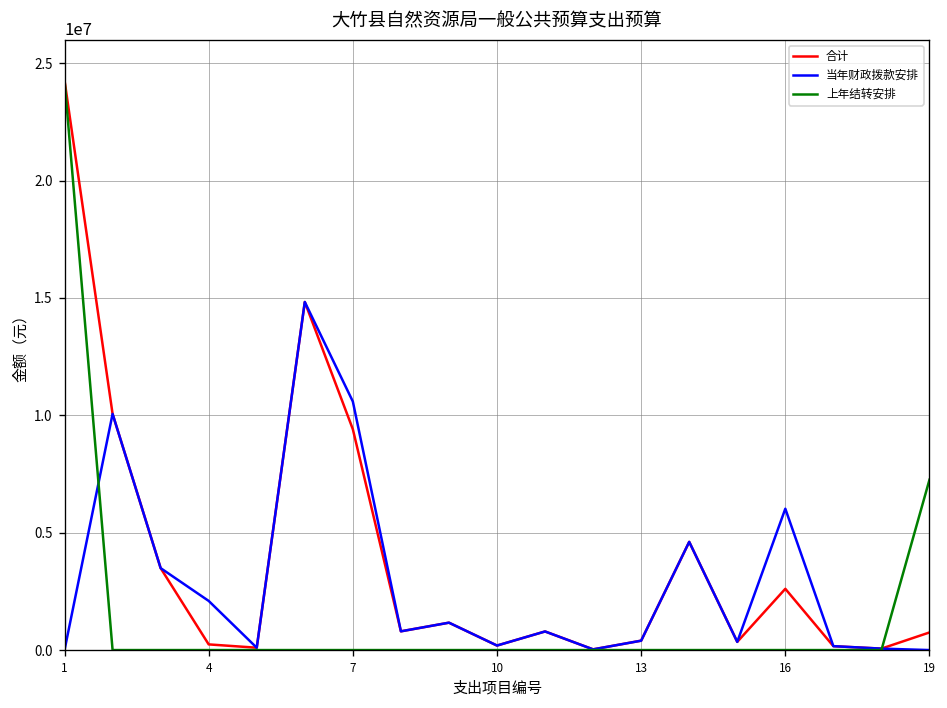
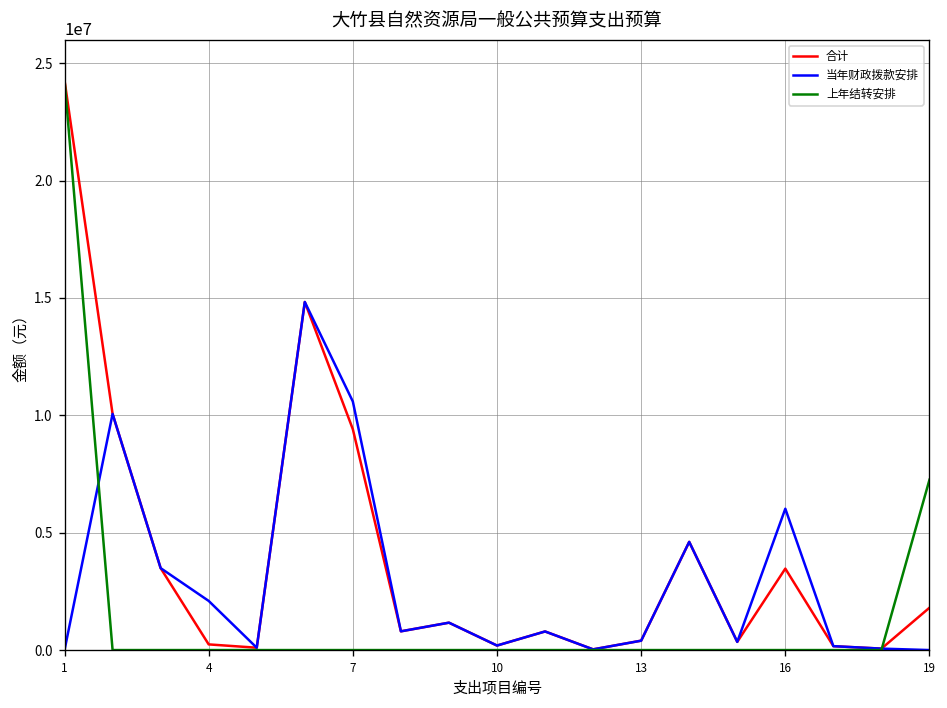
合计, 16: 2600000 -> 3500000
合计, 19: 800000 -> 1800000
